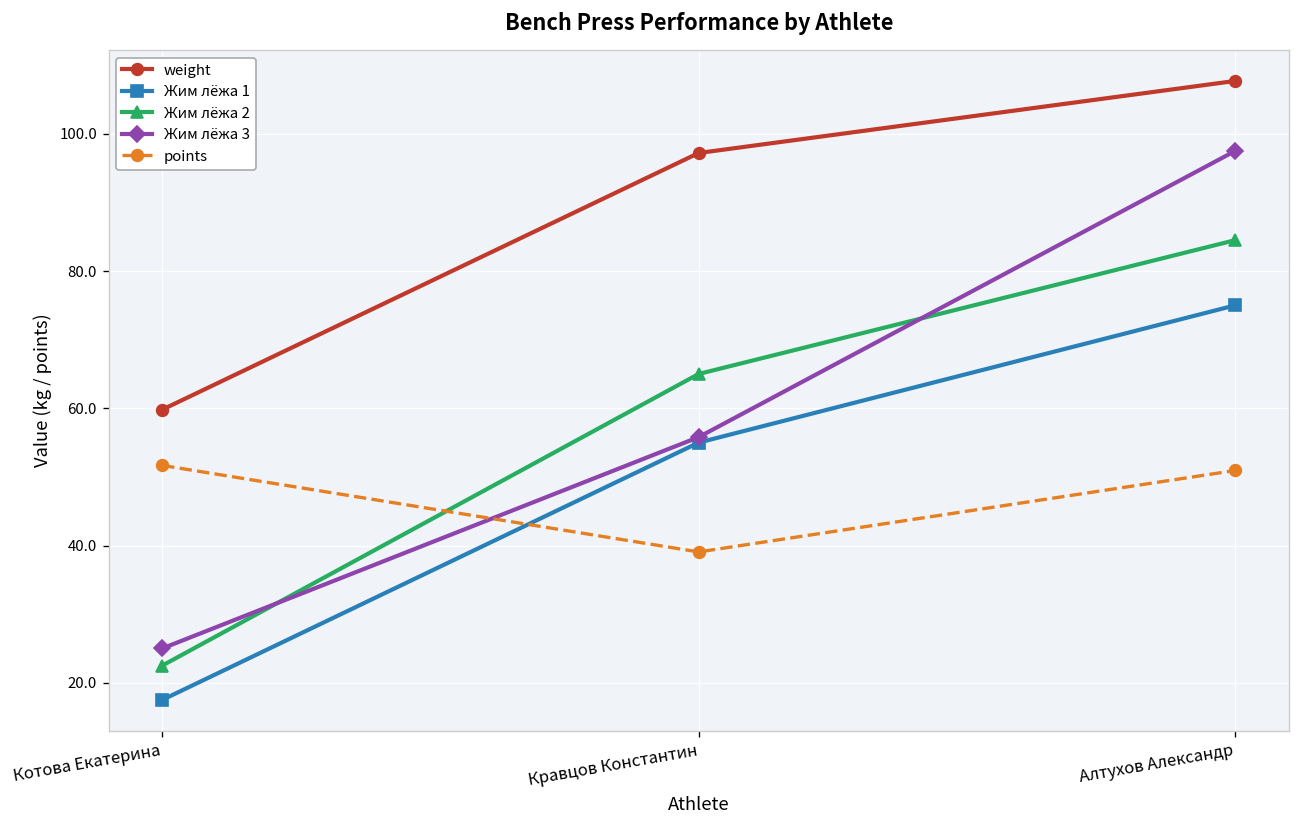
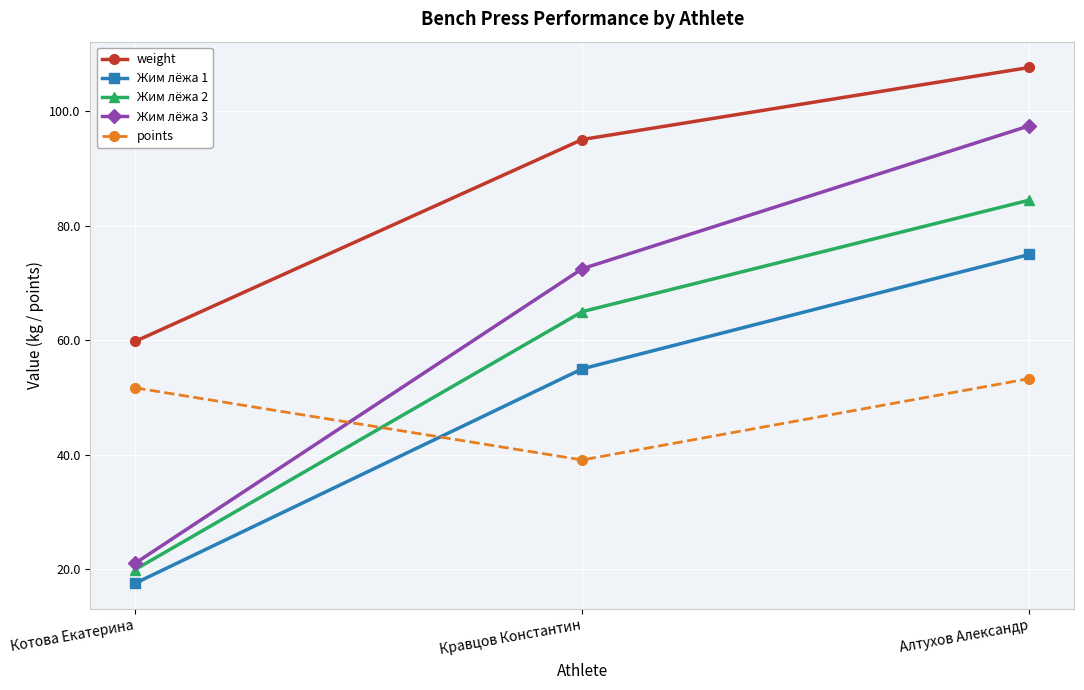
Жим лёжа 2, Котова Екатерина: 23 -> 20
Жим лёжа 3, Котова Екатерина: 25 -> 21
weight, Кравцов Константин: 97 -> 95
Жим лёжа 3, Кравцов Константин: 56 -> 73
points, Алтухов Александр: 51 -> 53
